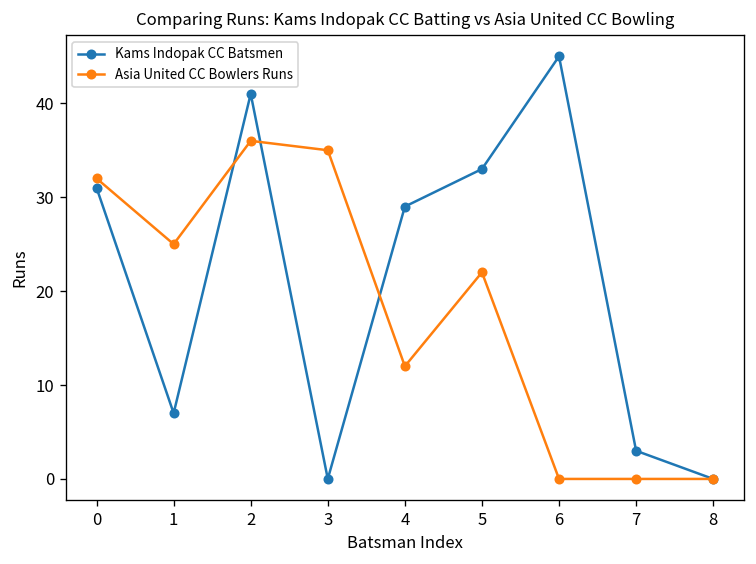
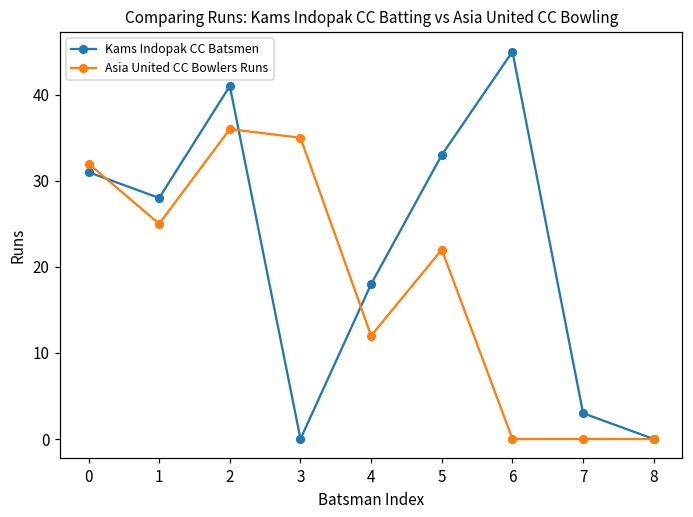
Kams Indopak CC Batsmen, 1: 7 -> 28
Kams Indopak CC Batsmen, 4: 29 -> 18
